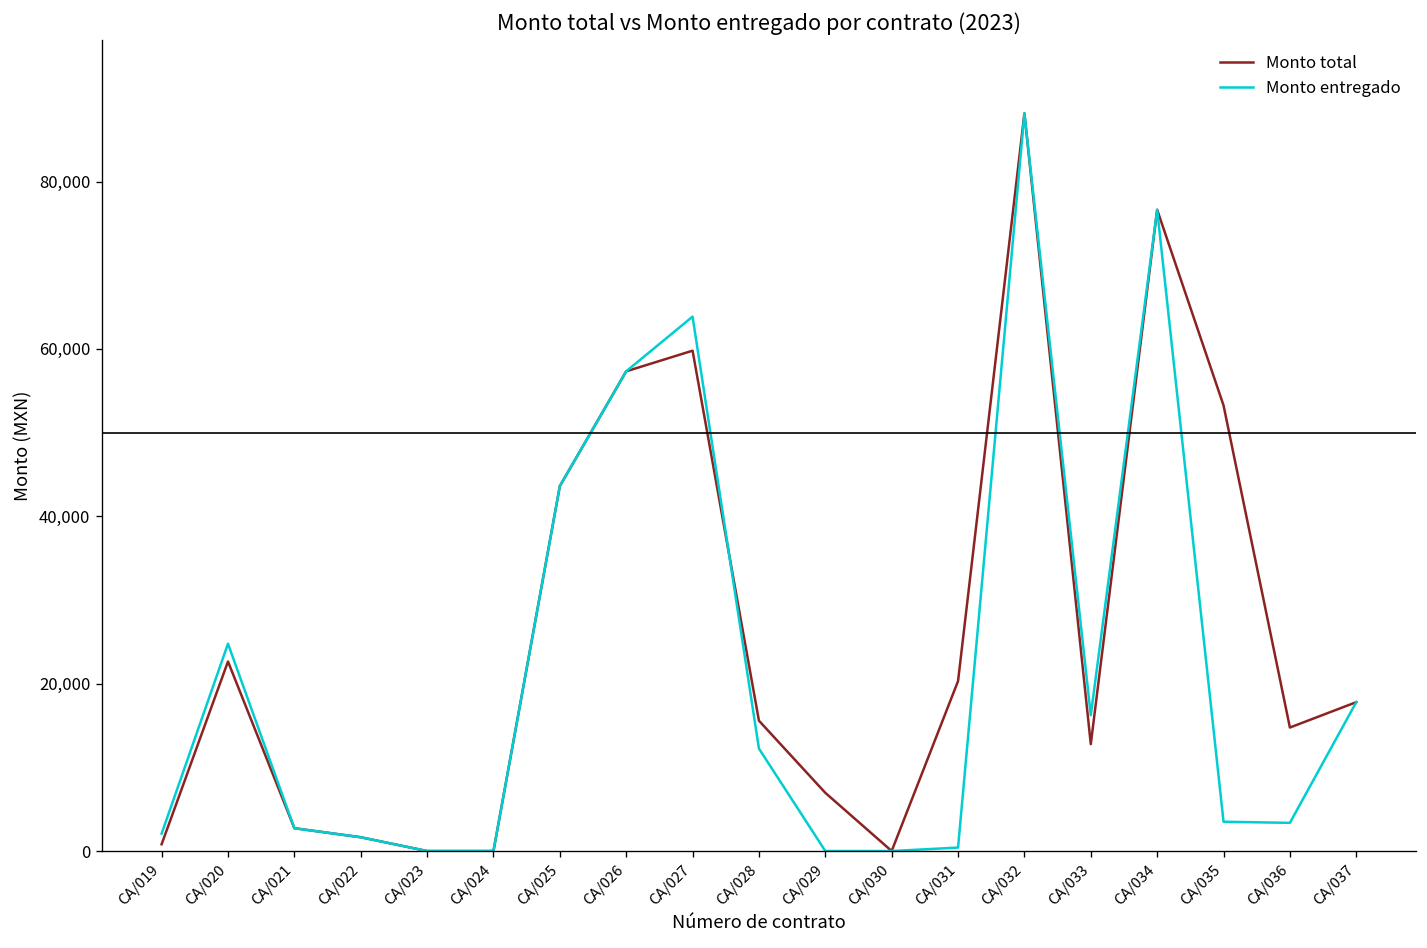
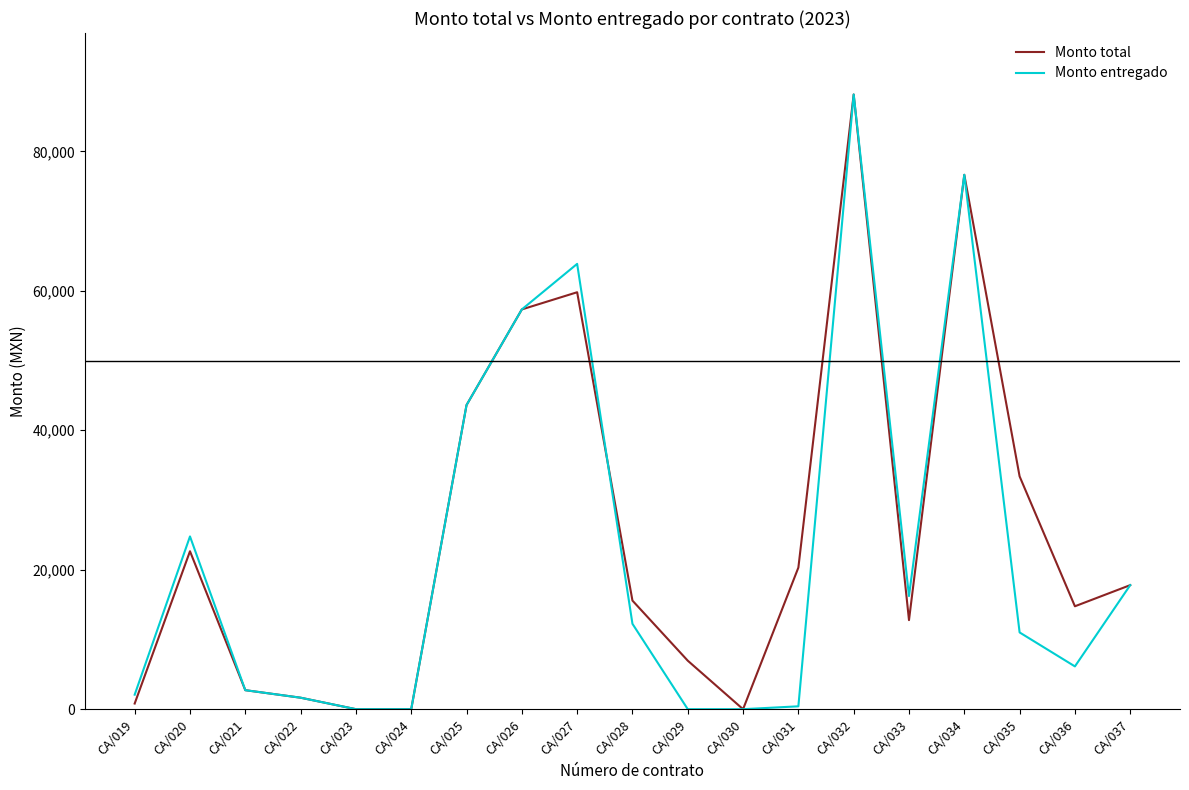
Monto total, CA/035: 53,000 -> 33,000
Monto entregado, CA/035: 4,000 -> 11,000
Monto entregado, CA/036: 3,000 -> 6,000
